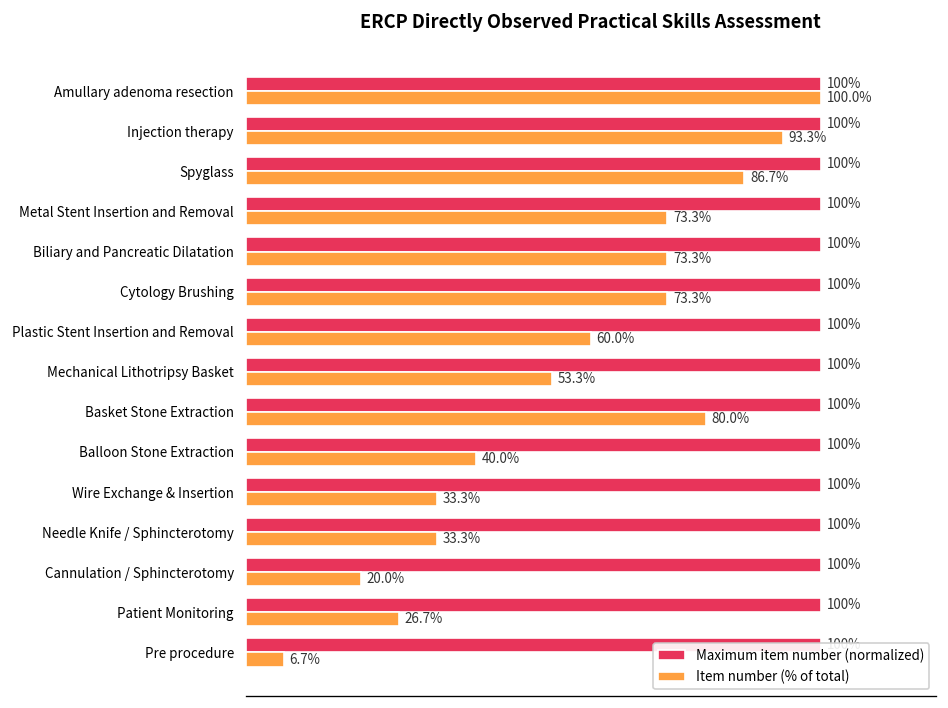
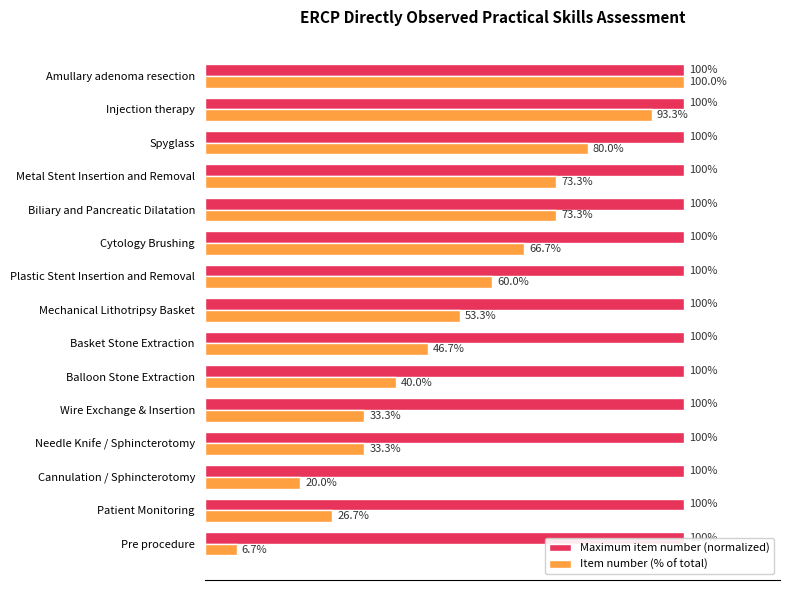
Item number (% of total), Spyglass: 86.7% -> 80.0%
Item number (% of total), Cytology Brushing: 73.3% -> 66.7%
Item number (% of total), Basket Stone Extraction: 80.0% -> 46.7%
